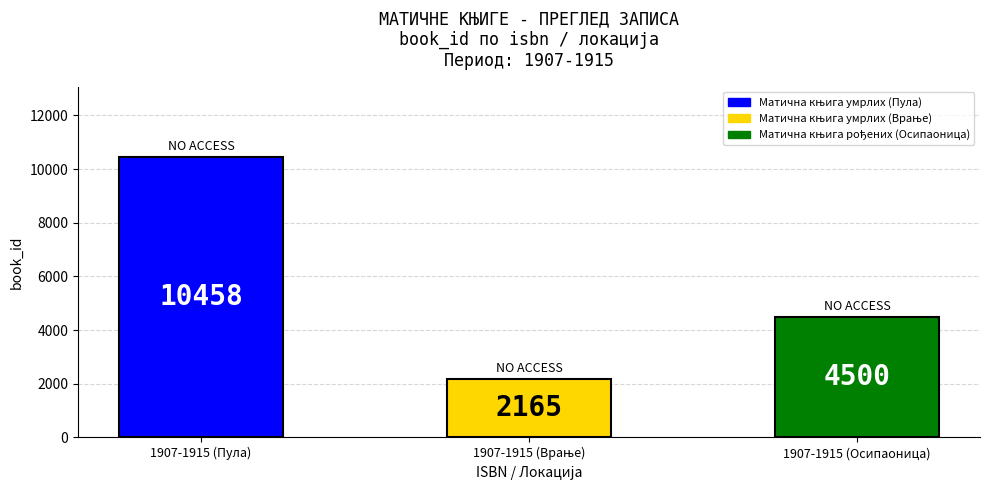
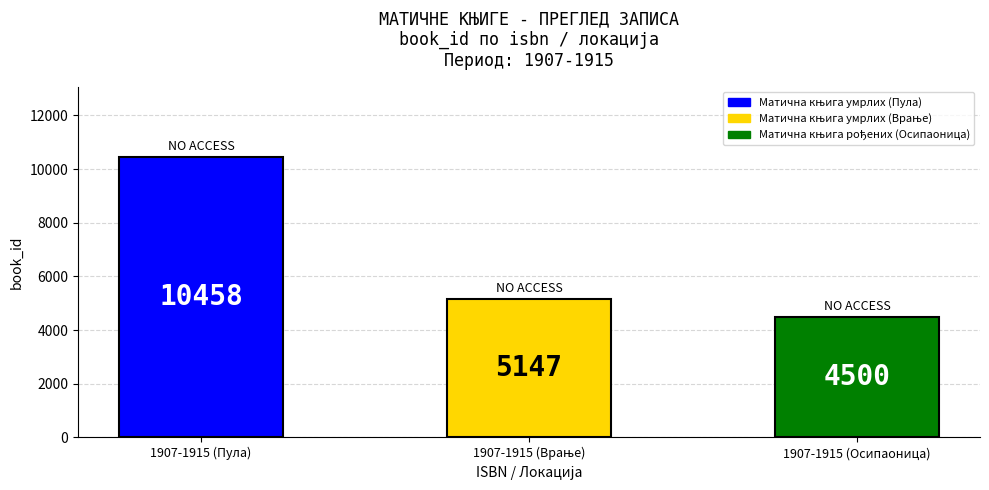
1907-1915 (Врање): 2165 -> 5147
